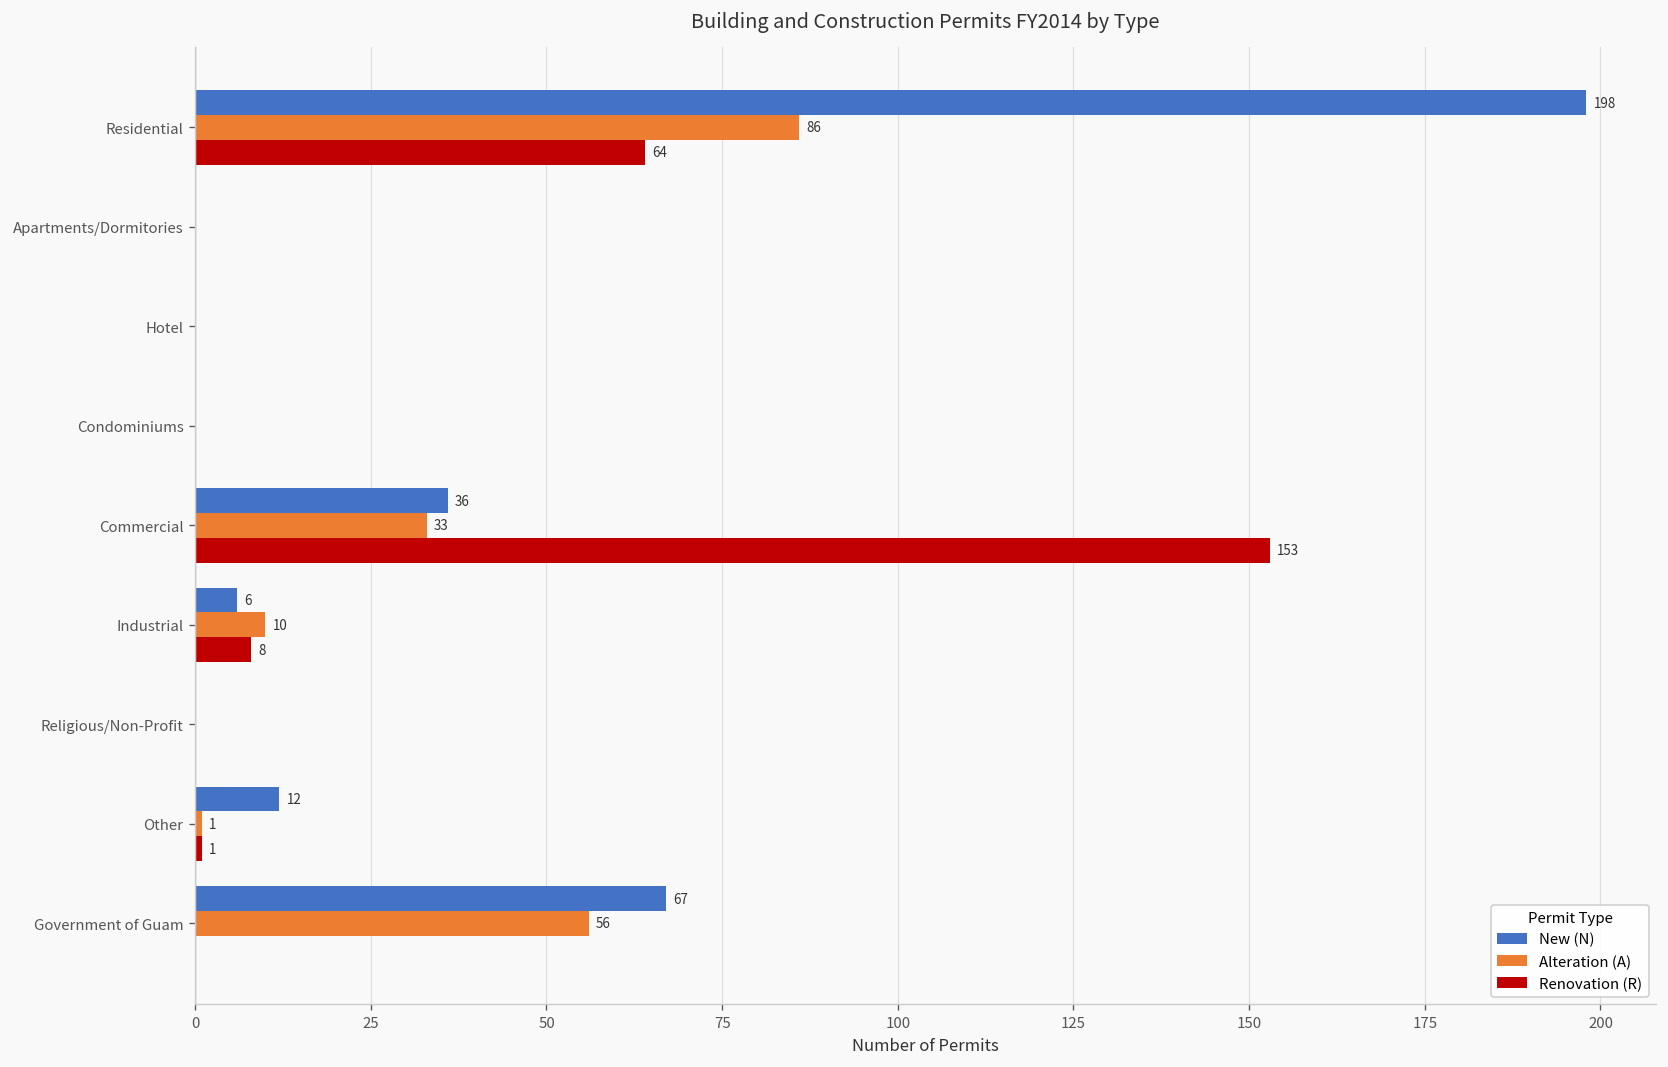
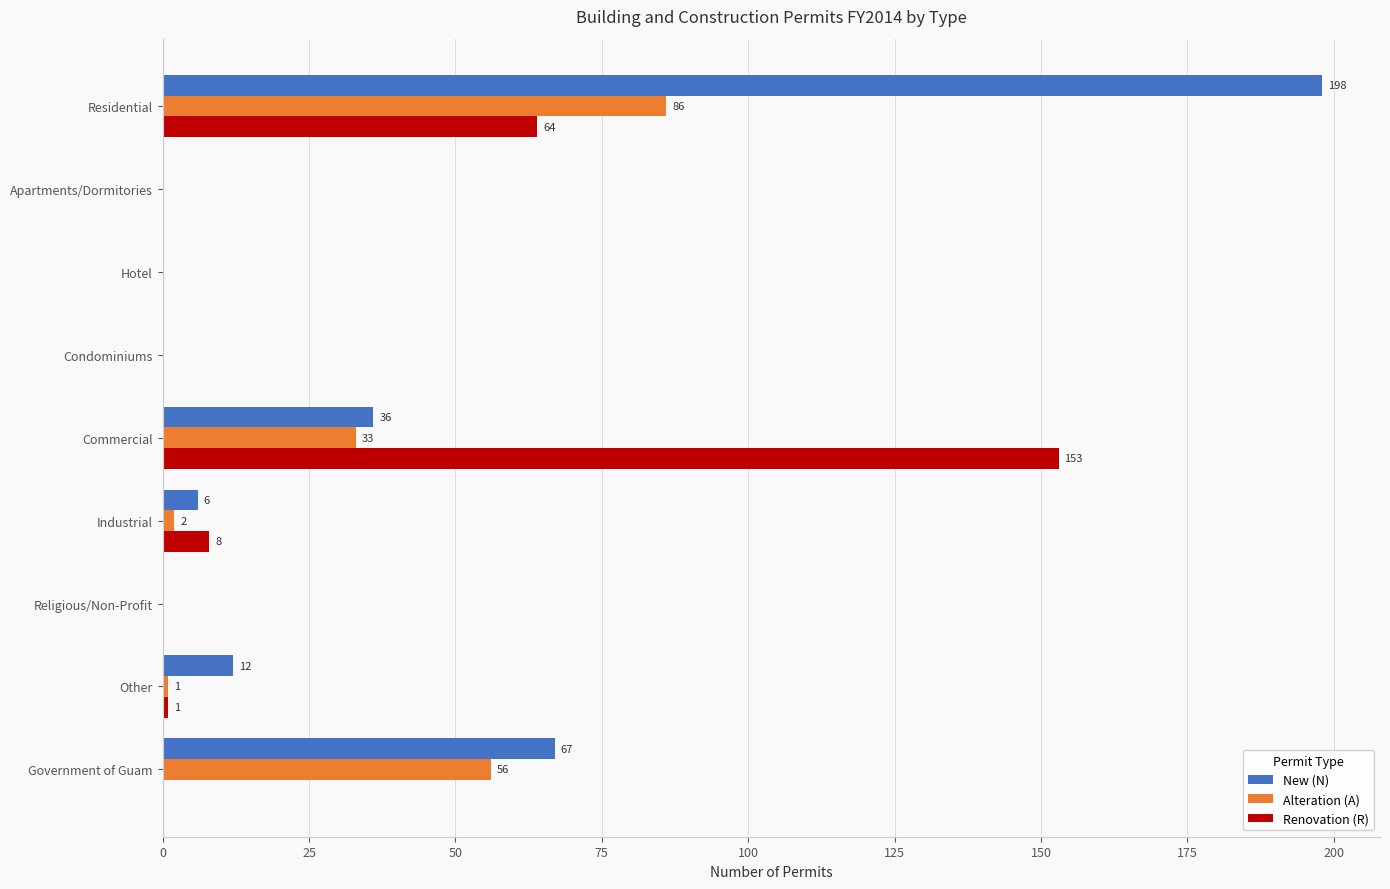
Alteration (A), Industrial: 10 -> 2
